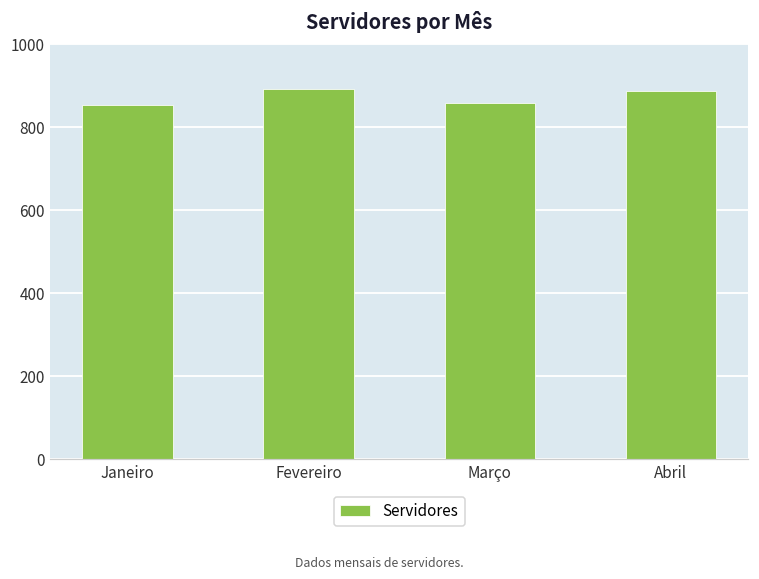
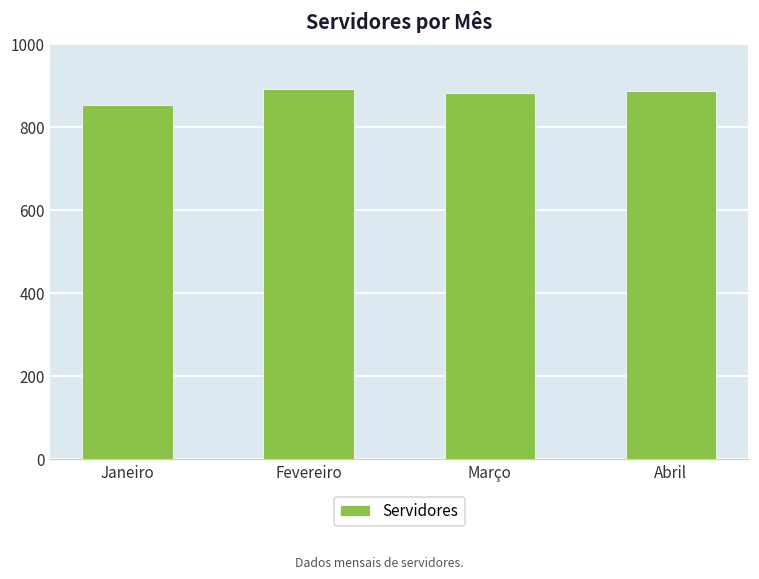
Março: 860 -> 880
